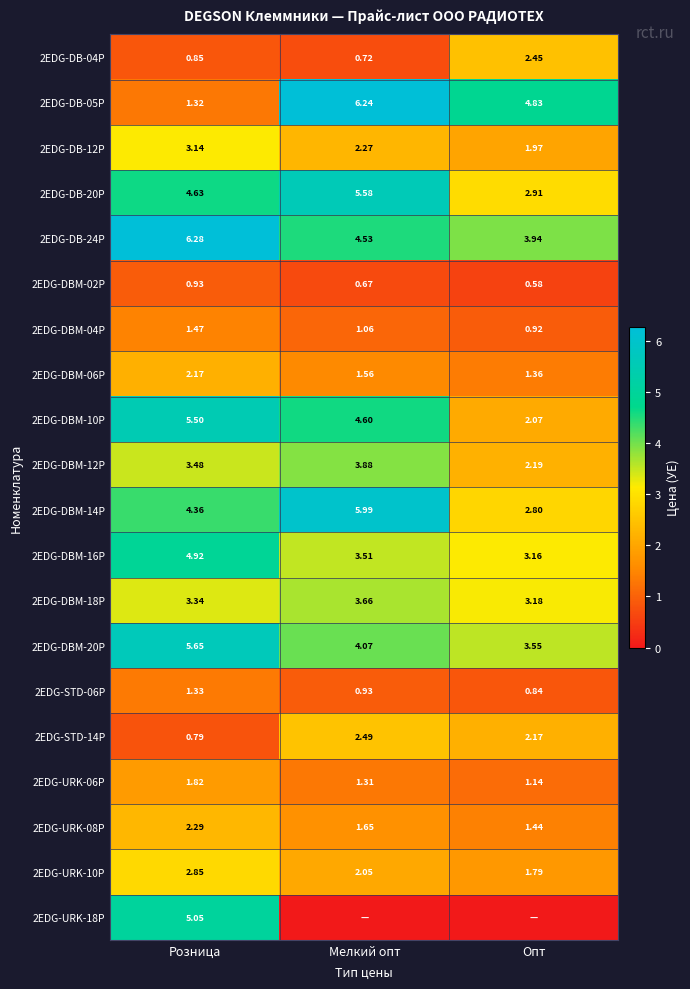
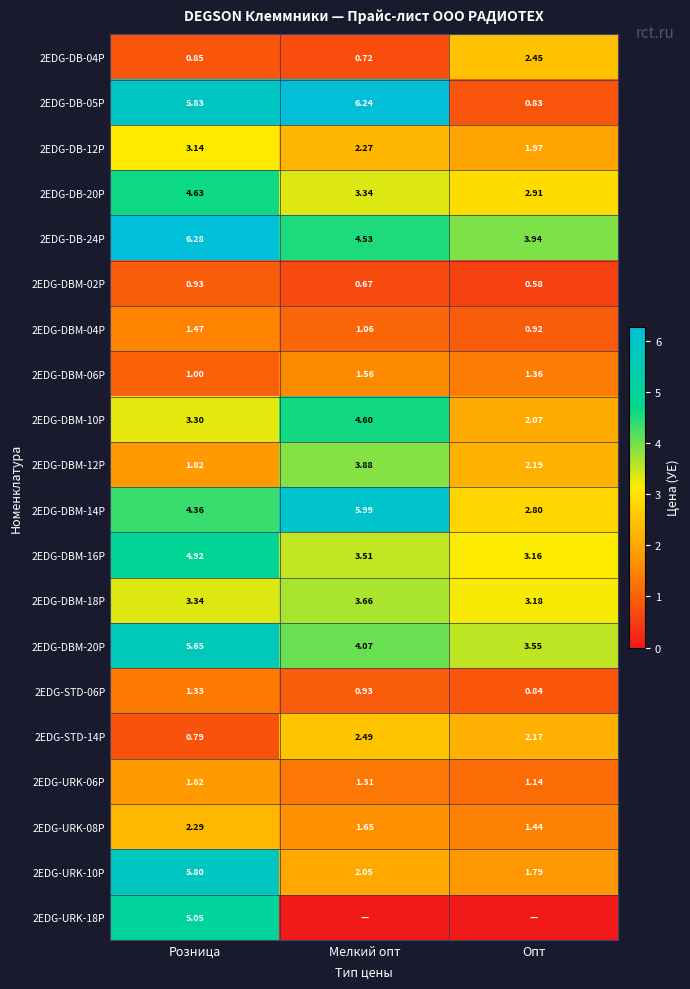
2EDG-DB-05P, Розница: 1.32 -> 5.83
2EDG-DB-05P, Опт: 4.83 -> 0.83
2EDG-DB-20P, Мелкий опт: 5.58 -> 3.34
2EDG-DBM-06P, Розница: 2.17 -> 1.00
2EDG-DBM-10P, Розница: 5.50 -> 3.30
2EDG-DBM-12P, Розница: 3.48 -> 1.82
2EDG-URK-10P, Розница: 2.85 -> 5.80
